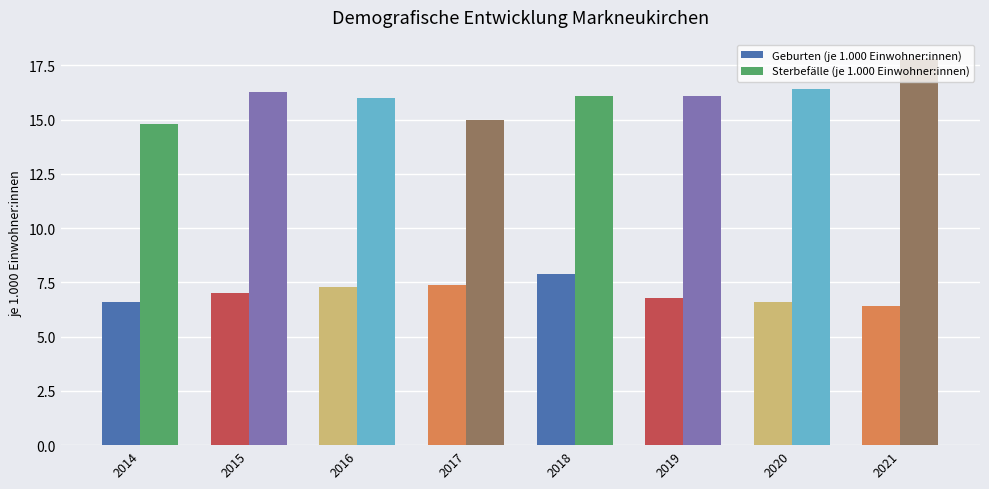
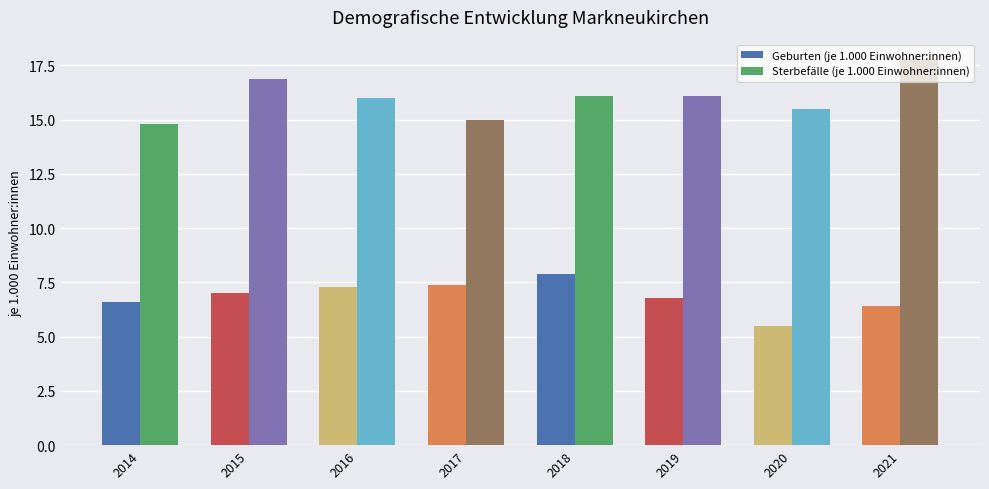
Sterbefälle (je 1.000 Einwohner:innen), 2015: 16.3 -> 16.9
Geburten (je 1.000 Einwohner:innen), 2020: 6.6 -> 5.5
Sterbefälle (je 1.000 Einwohner:innen), 2020: 16.4 -> 15.5
